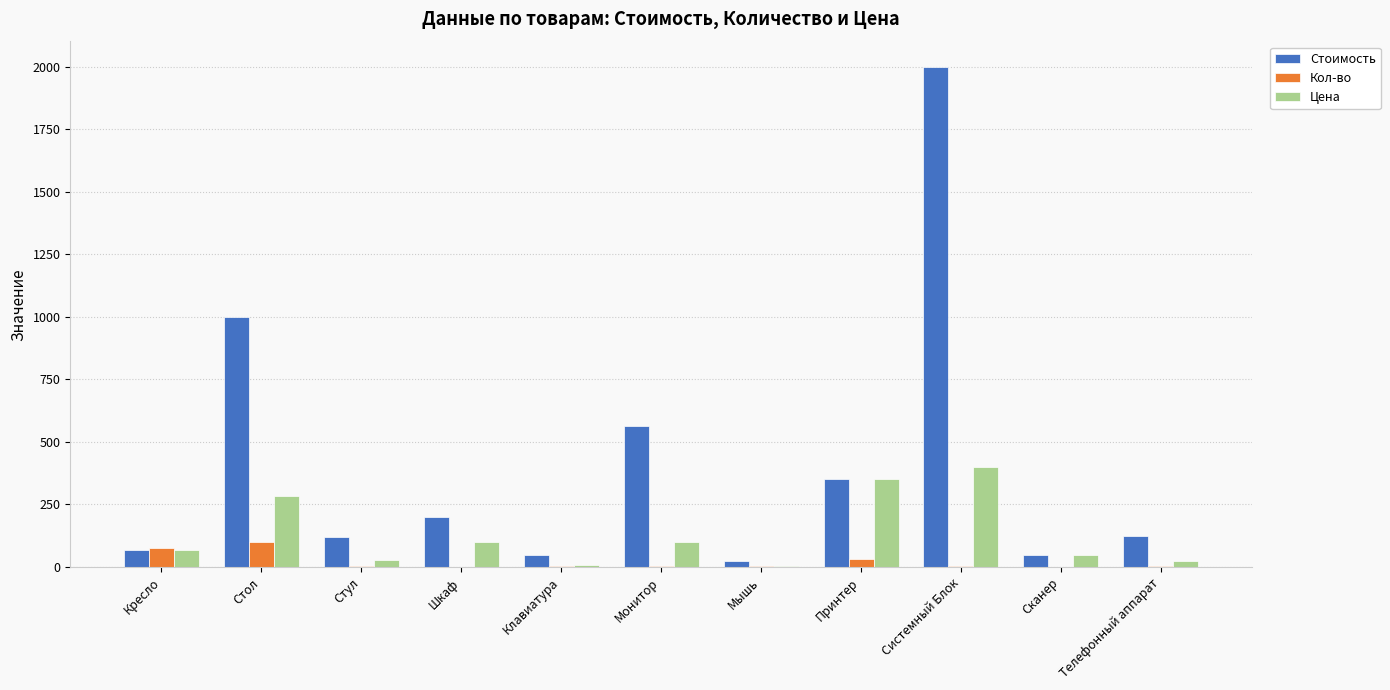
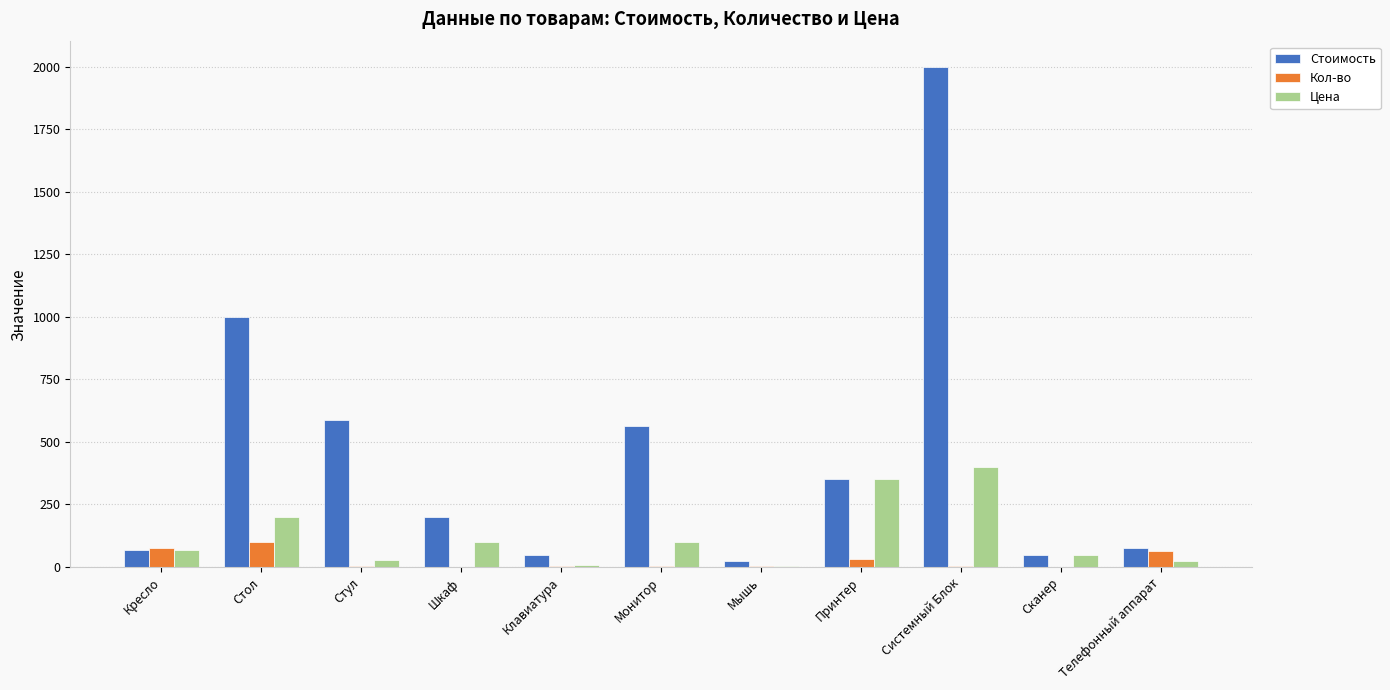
Цена, Стол: 290 -> 200
Стоимость, Стул: 120 -> 590
Стоимость, Телефонный аппарат: 130 -> 80
Кол-во, Телефонный аппарат: 10 -> 60
